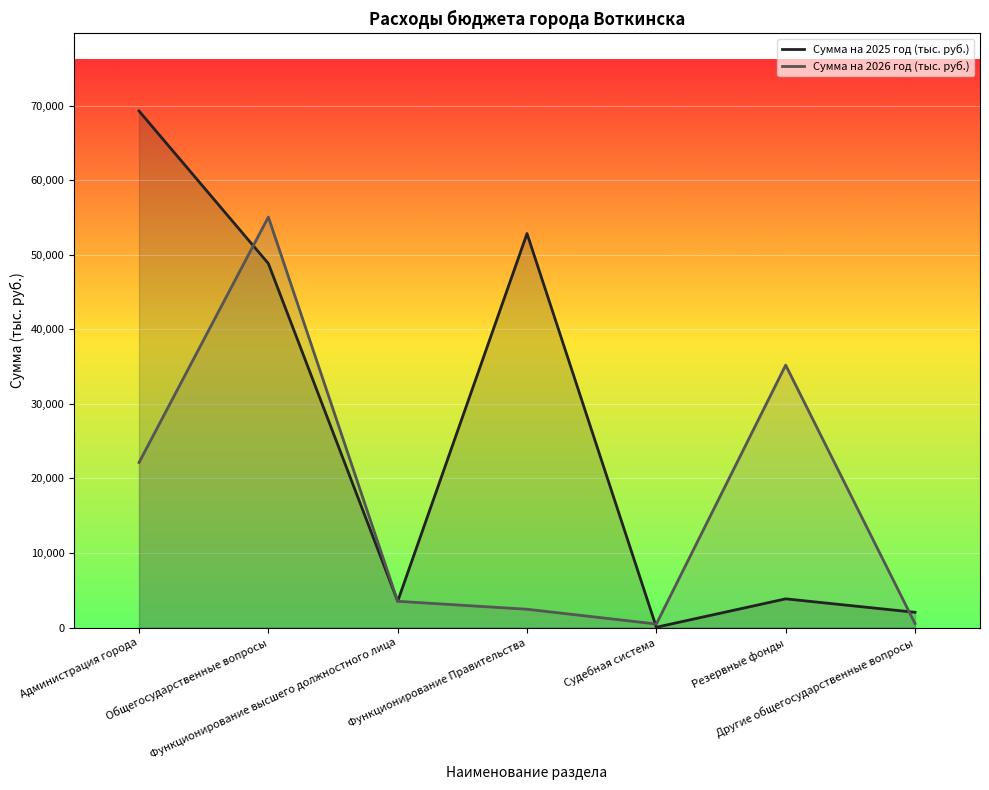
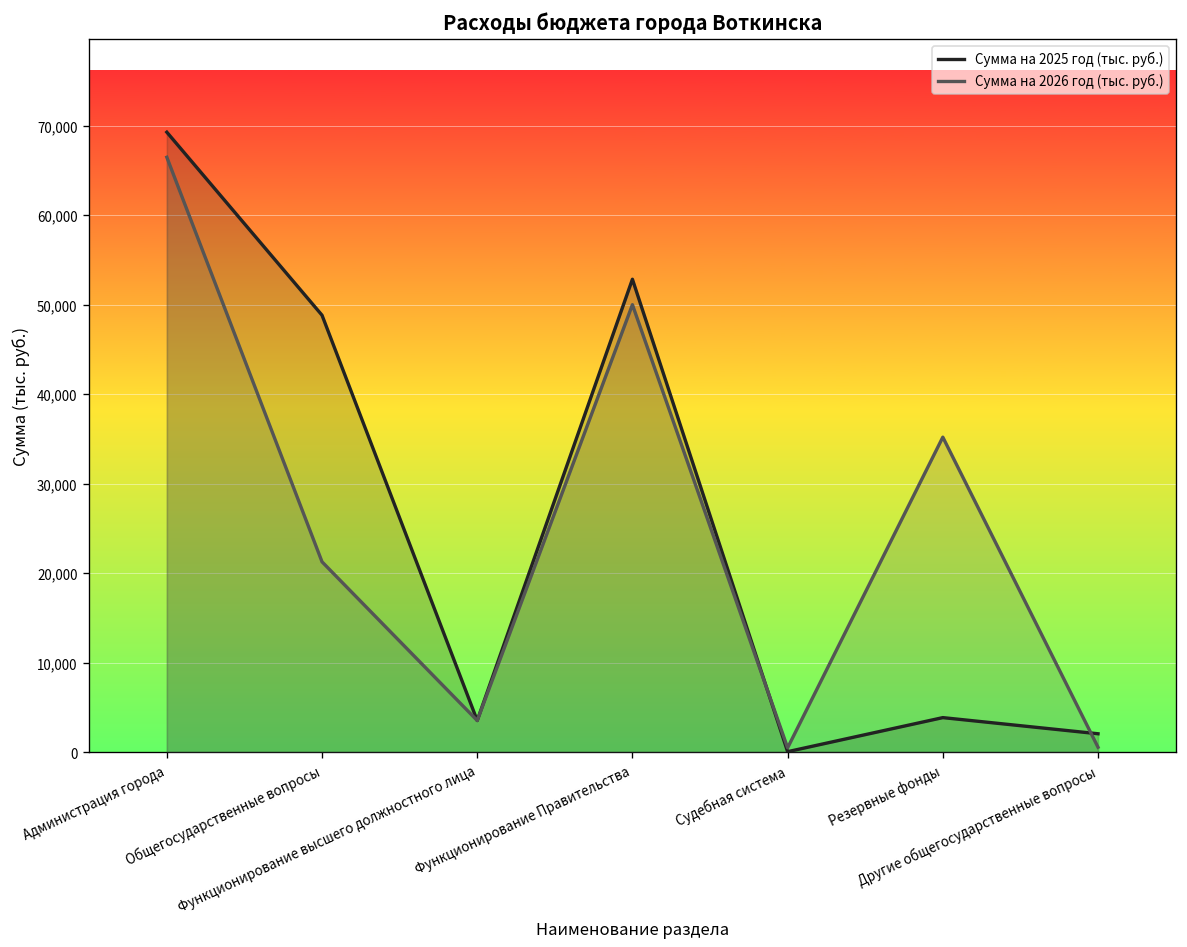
Сумма на 2026 год (тыс. руб.), Администрация города: 22,000 -> 66,000
Сумма на 2026 год (тыс. руб.), Общегосударственные вопросы: 55,000 -> 21,000
Сумма на 2026 год (тыс. руб.), Функционирование Правительства: 2,000 -> 50,000
